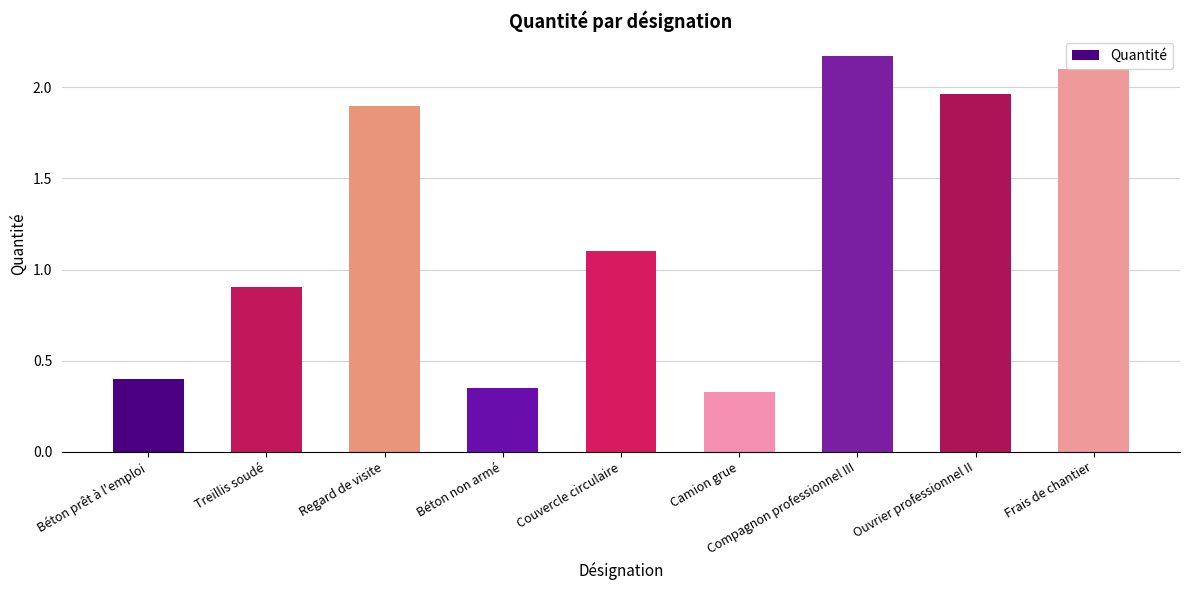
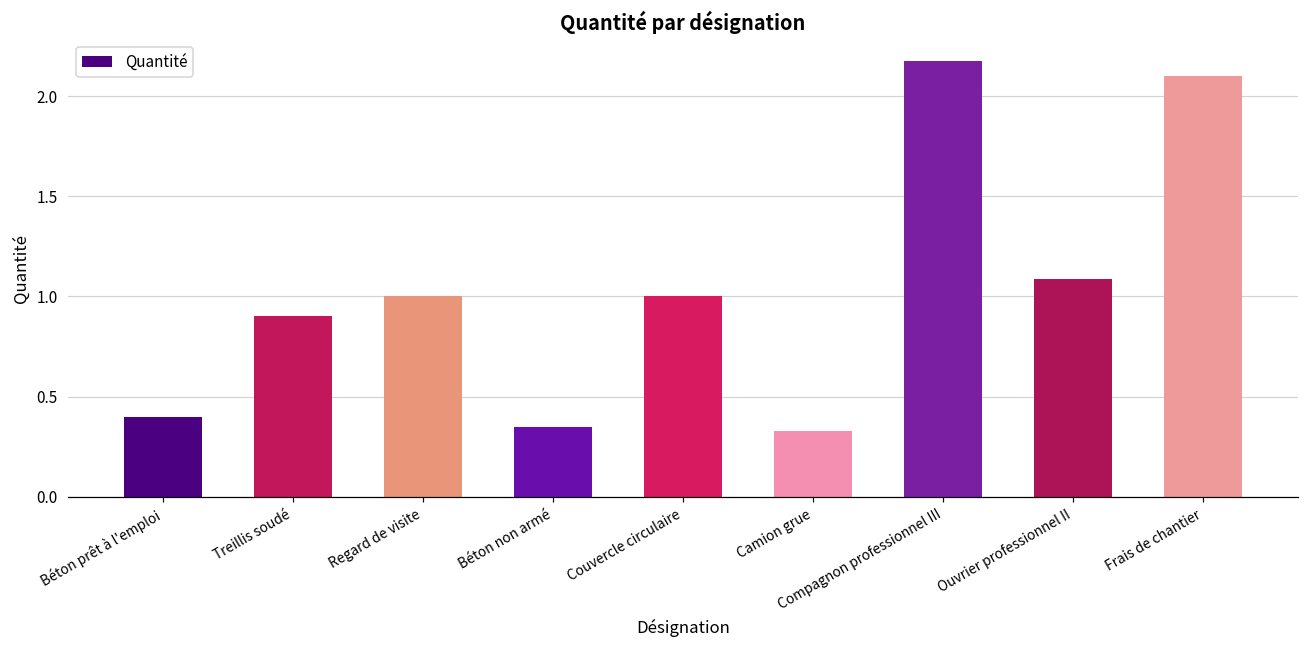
Regard de visite: 1.9 -> 1.0
Couvercle circulaire: 1.1 -> 1.0
Ouvrier professionnel II: 1.97 -> 1.09
